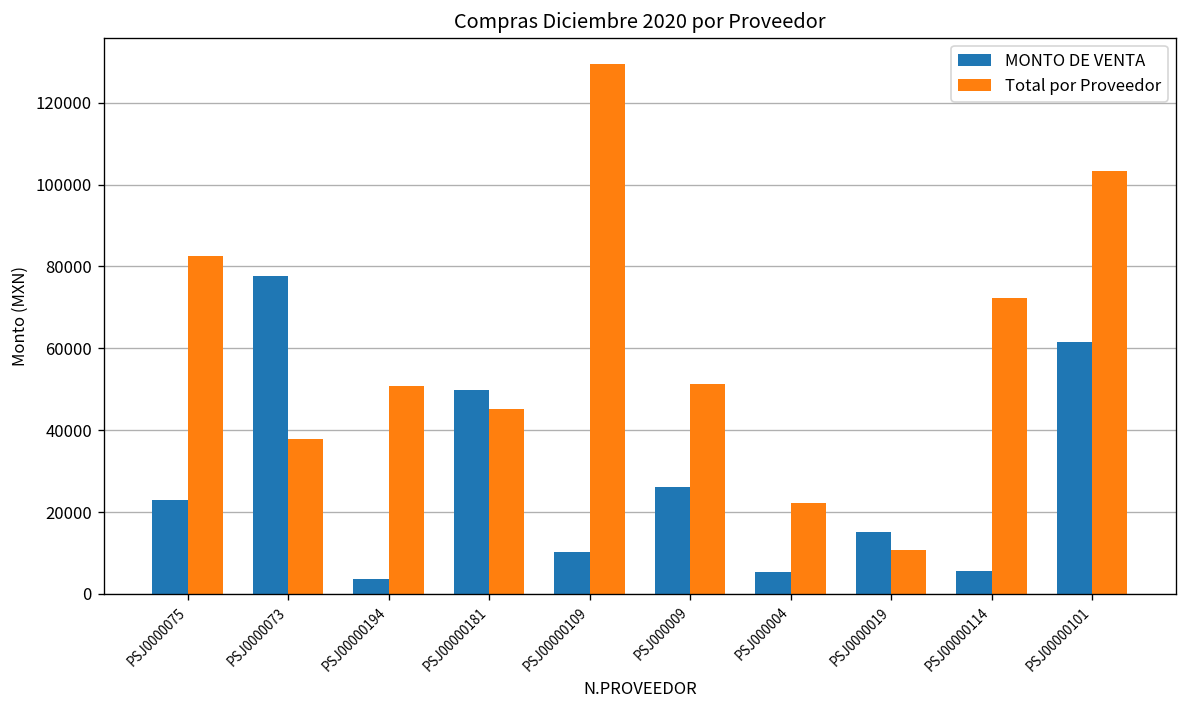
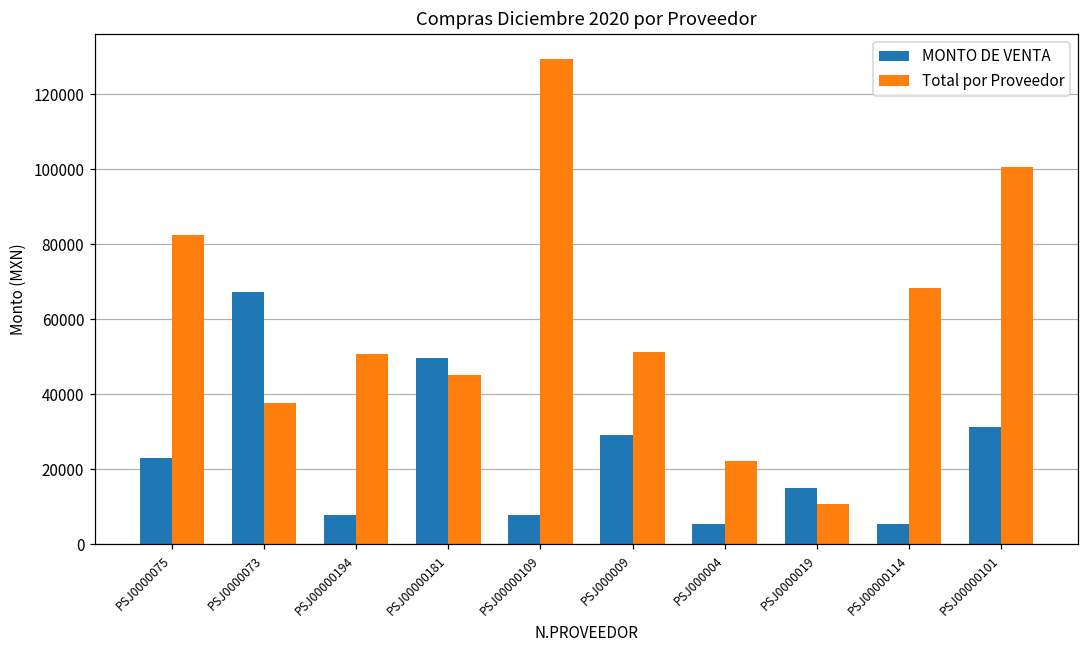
MONTO DE VENTA, PSJ0000073: 78000 -> 67000
MONTO DE VENTA, PSJ00000194: 4000 -> 8000
MONTO DE VENTA, PSJ00000109: 10000 -> 8000
MONTO DE VENTA, PSJ000009: 26000 -> 29000
Total por Proveedor, PSJ00000114: 72000 -> 68000
MONTO DE VENTA, PSJ00000101: 61000 -> 31000
Total por Proveedor, PSJ00000101: 103000 -> 100000
